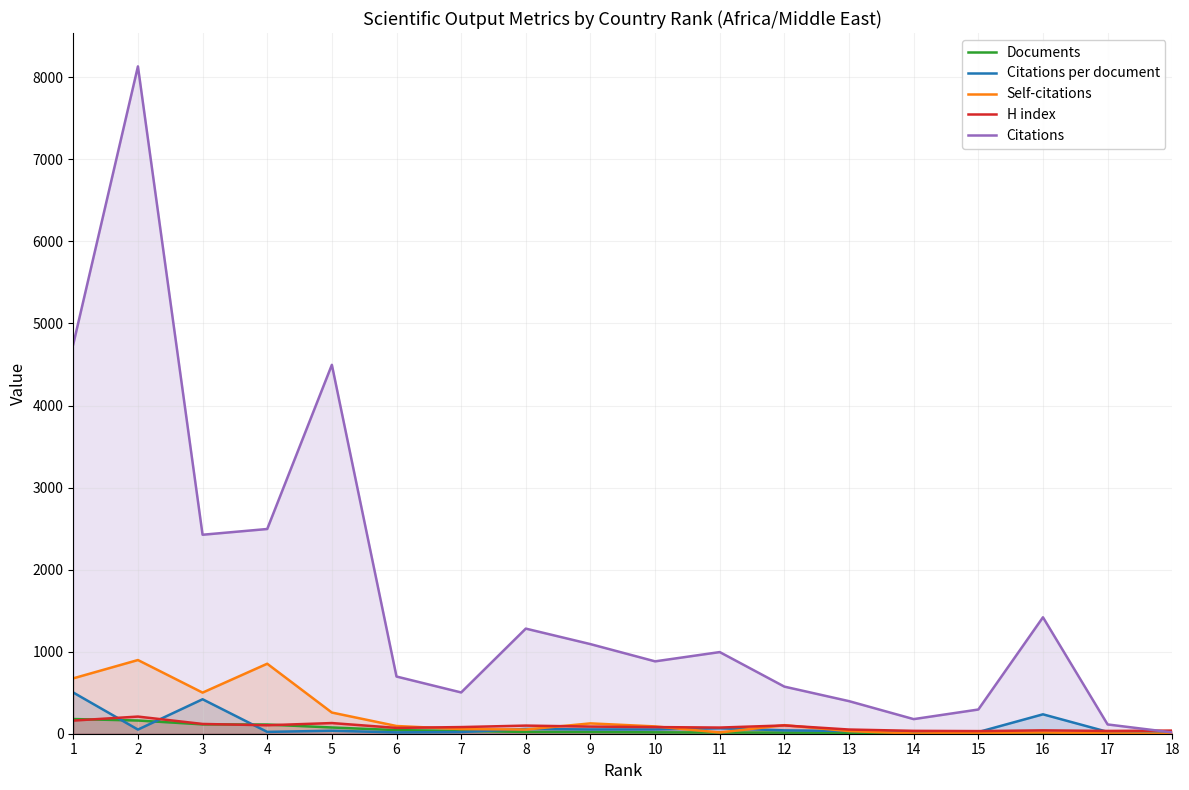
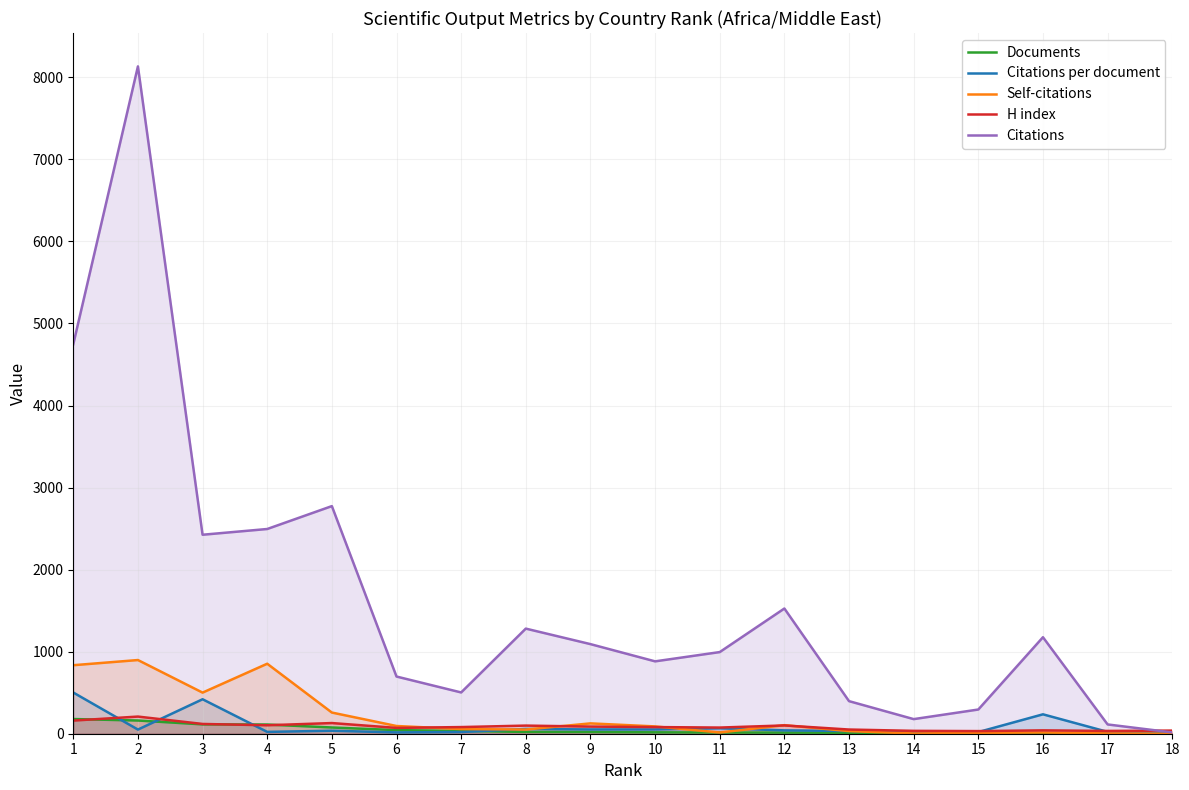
Self-citations, 1: 700 -> 800
Citations, 5: 4500 -> 2800
Citations, 12: 600 -> 1500
Citations, 16: 1400 -> 1200
